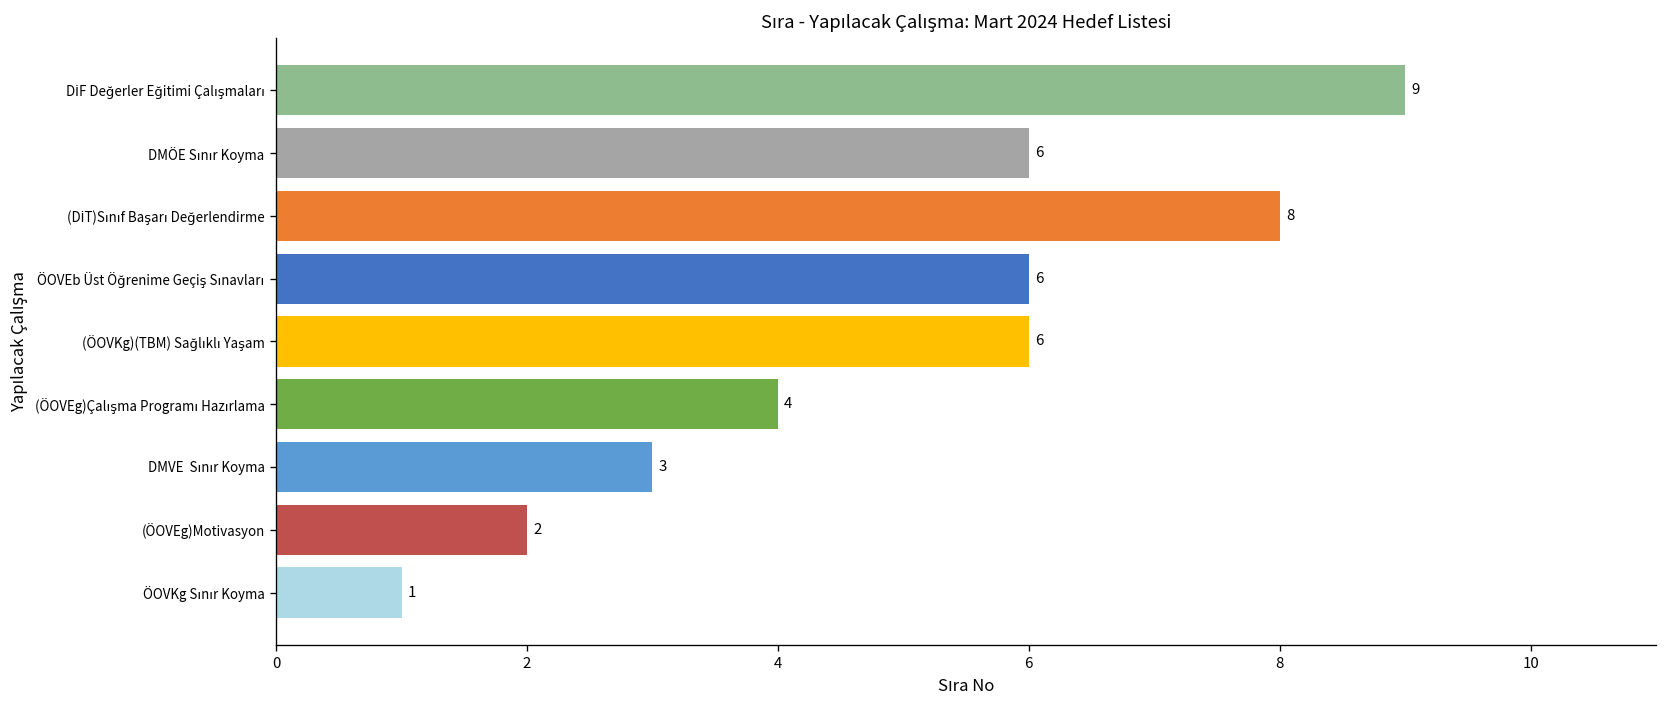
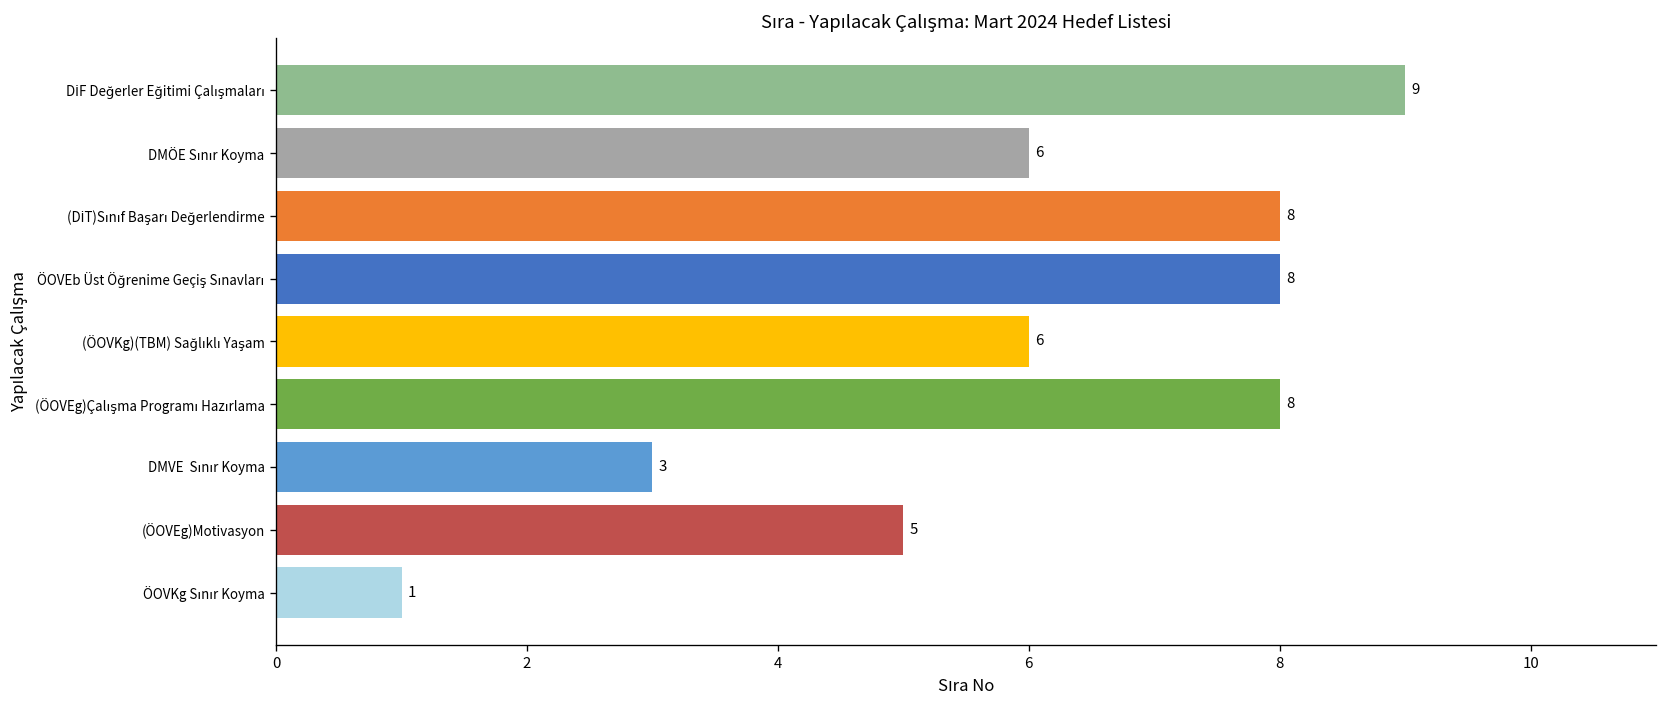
ÖOVEb Üst Öğrenime Geçiş Sınavları: 6 -> 8
(ÖOVEg)Çalışma Programı Hazırlama: 4 -> 8
(ÖOVEg)Motivasyon: 2 -> 5
